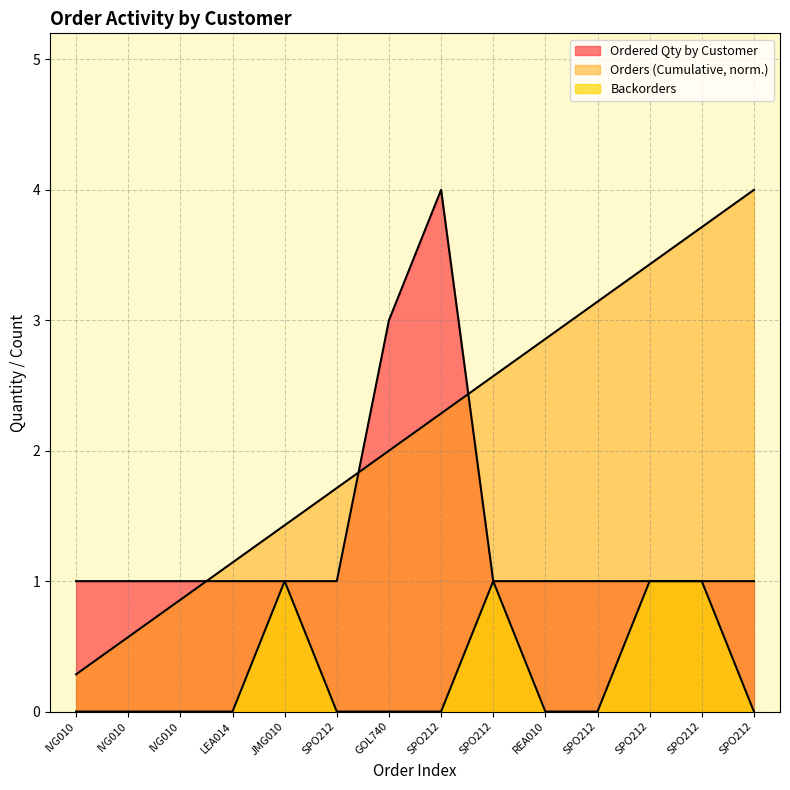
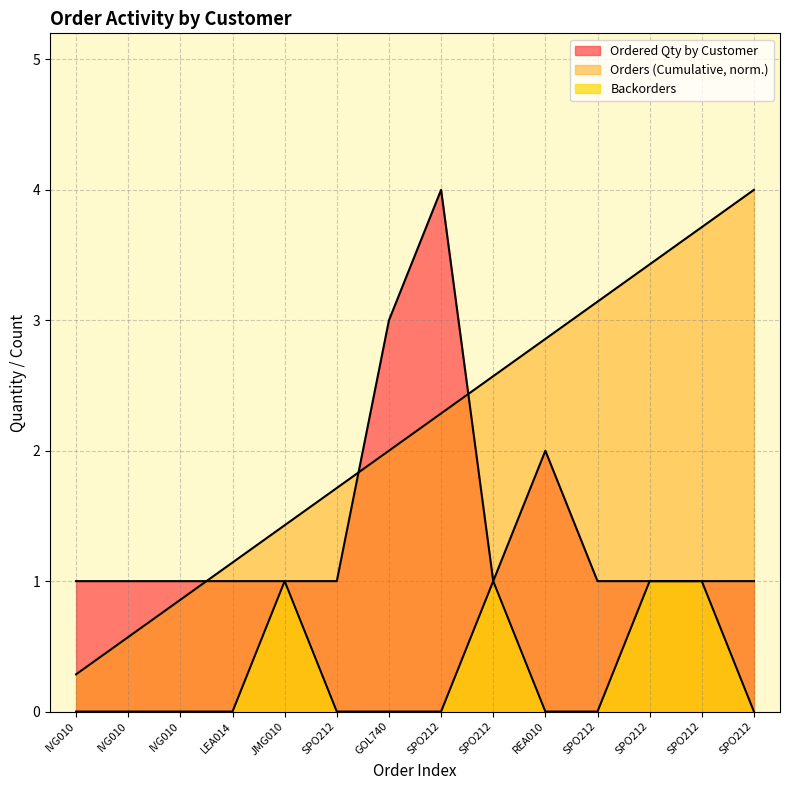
Ordered Qty by Customer, REA010: 1 -> 2
